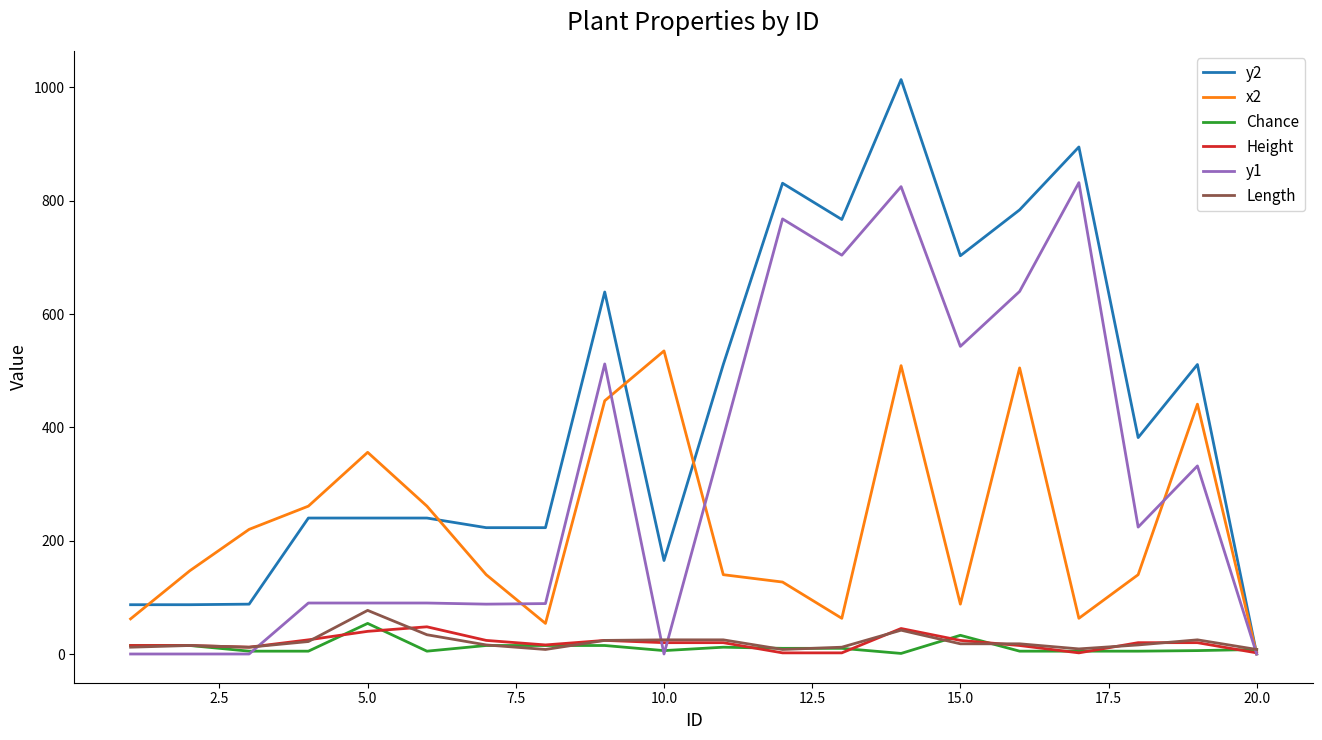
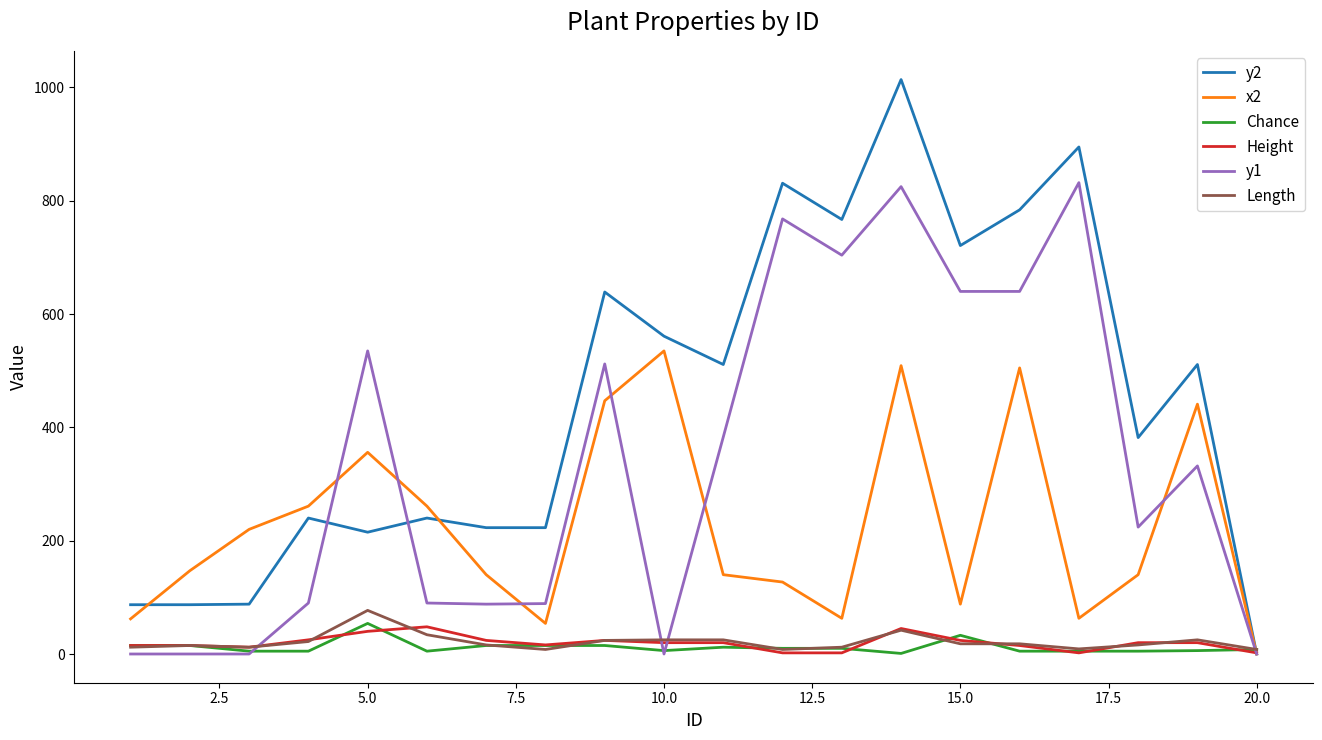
y2, 5.0: 240 -> 220
y1, 5.0: 90 -> 540
y2, 10.0: 170 -> 560
y2, 15.0: 700 -> 720
y1, 15.0: 540 -> 640
